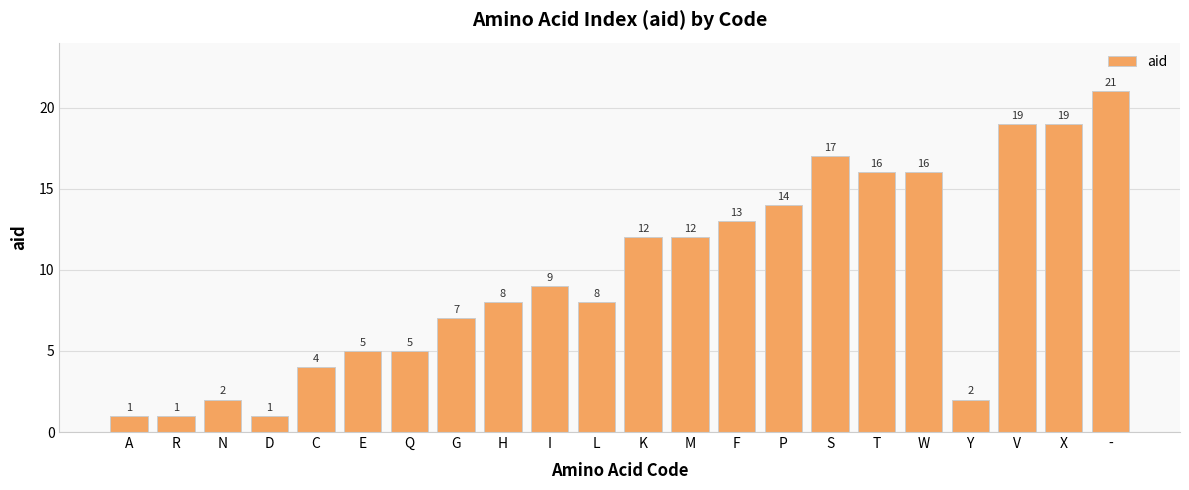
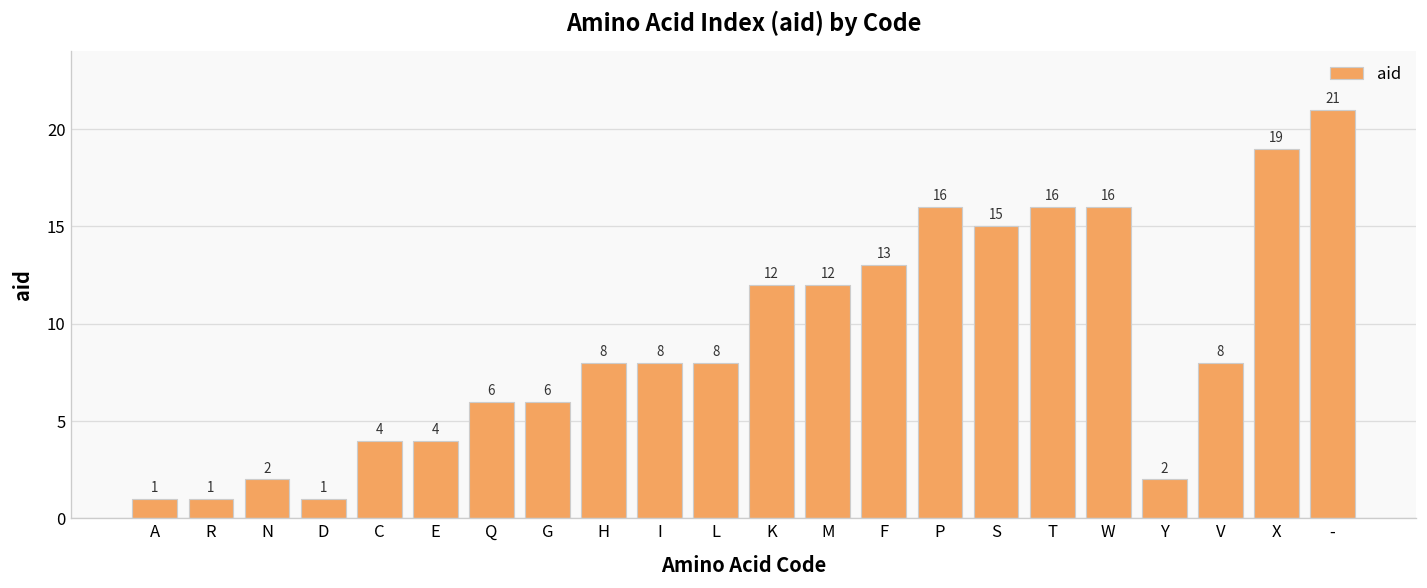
E: 5 -> 4
Q: 5 -> 6
G: 7 -> 6
I: 9 -> 8
P: 14 -> 16
S: 17 -> 15
V: 19 -> 8
